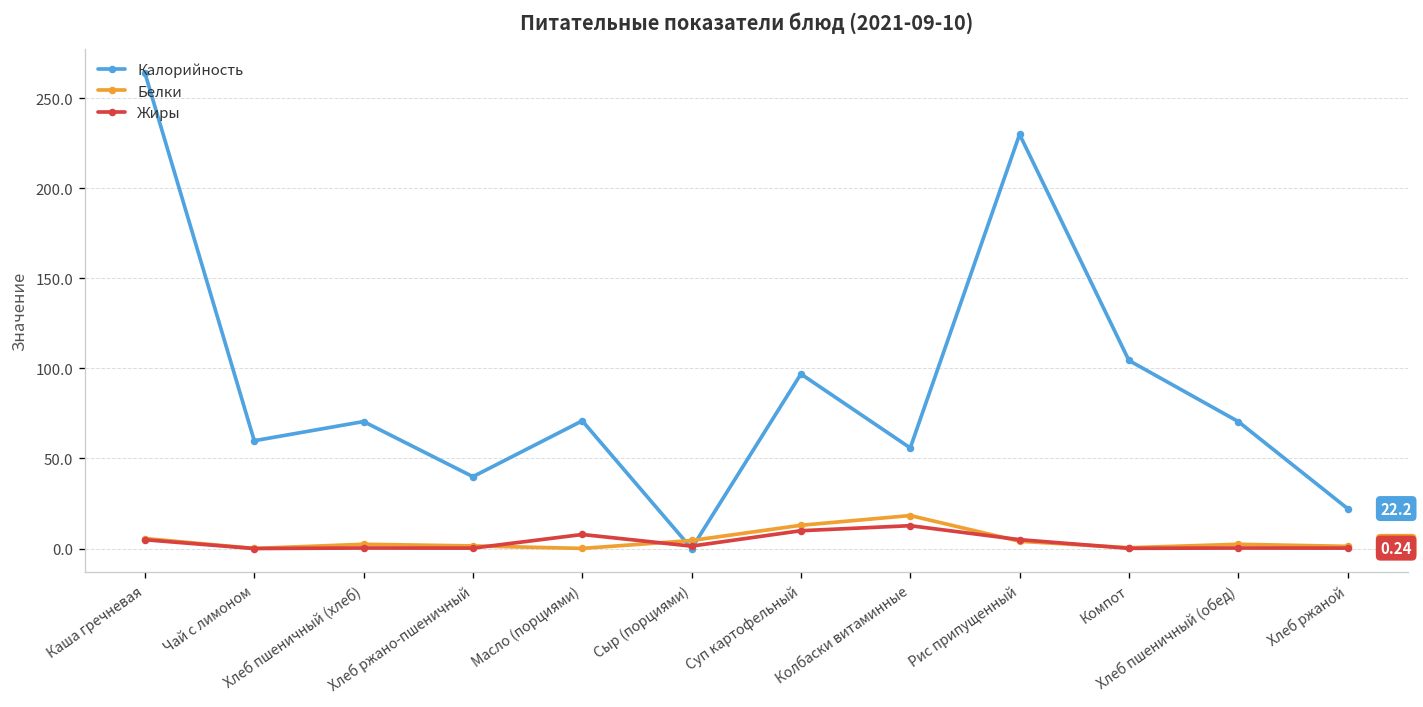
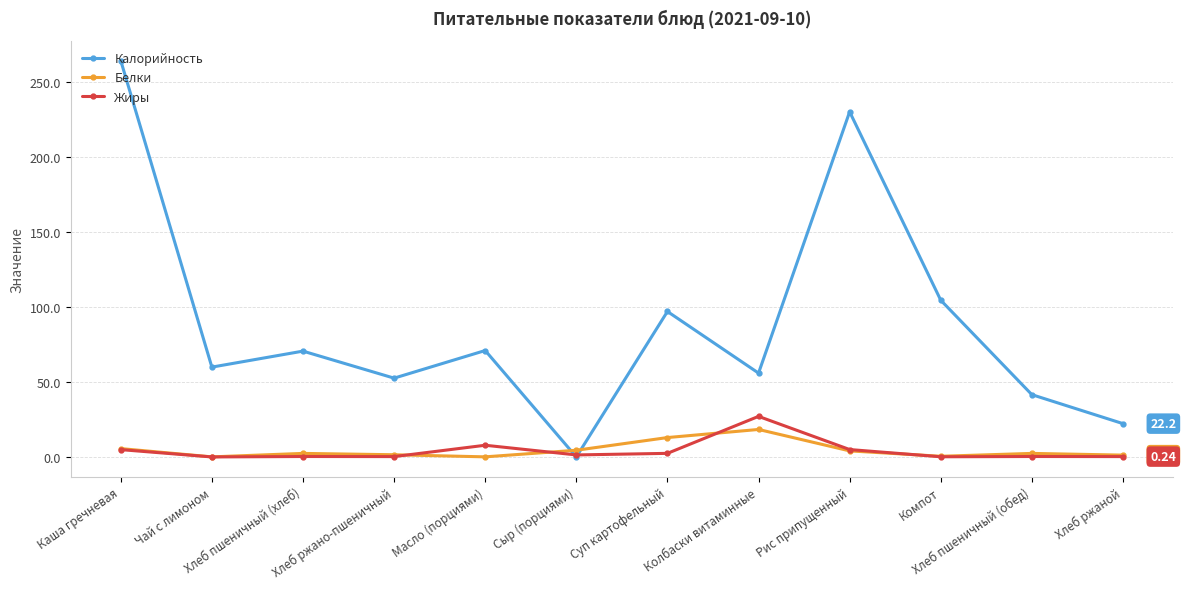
Калорийность, Хлеб ржано-пшеничный: 40 -> 53
Жиры, Суп картофельный: 10 -> 2
Жиры, Колбаски витаминные: 13 -> 27
Калорийность, Хлеб пшеничный (обед): 71 -> 42
